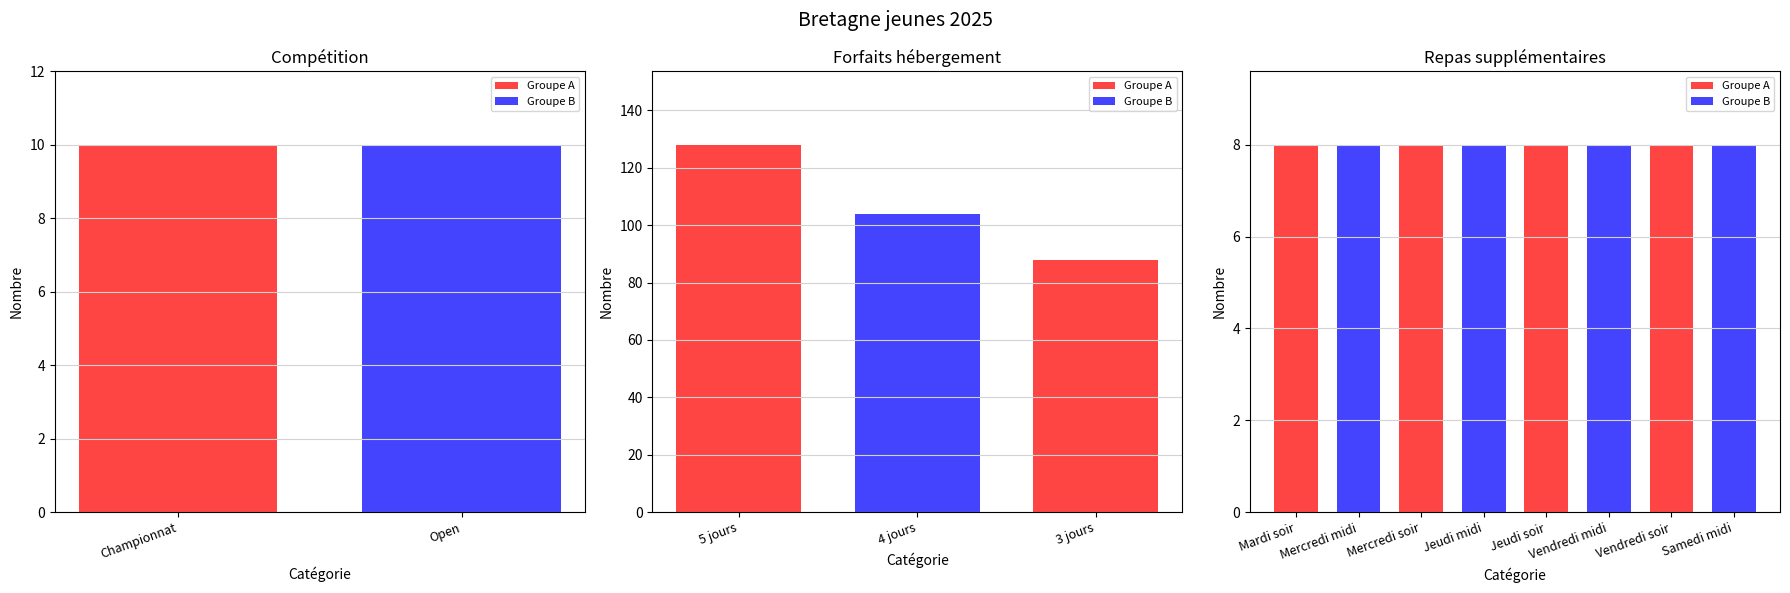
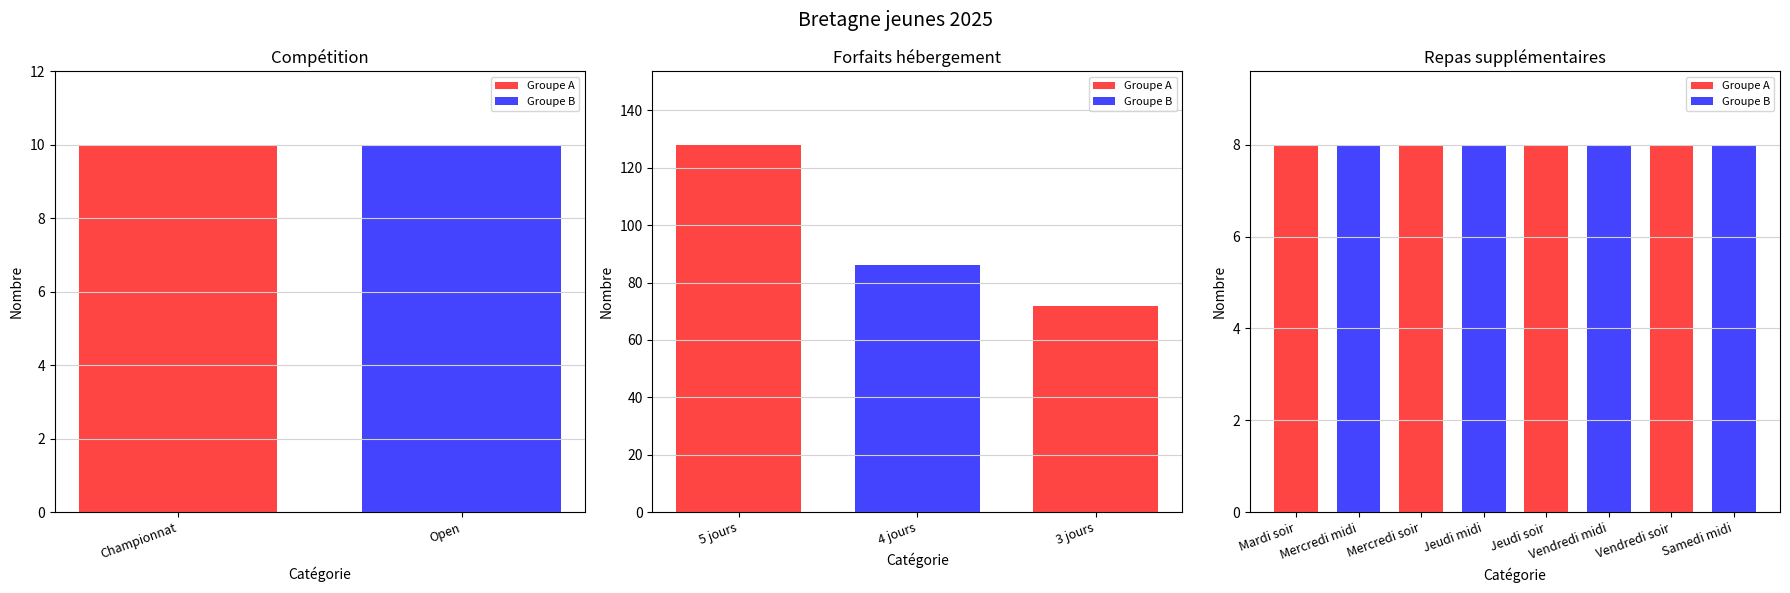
Forfaits hébergement, 4 jours: 104 -> 86
Forfaits hébergement, 3 jours: 88 -> 72
